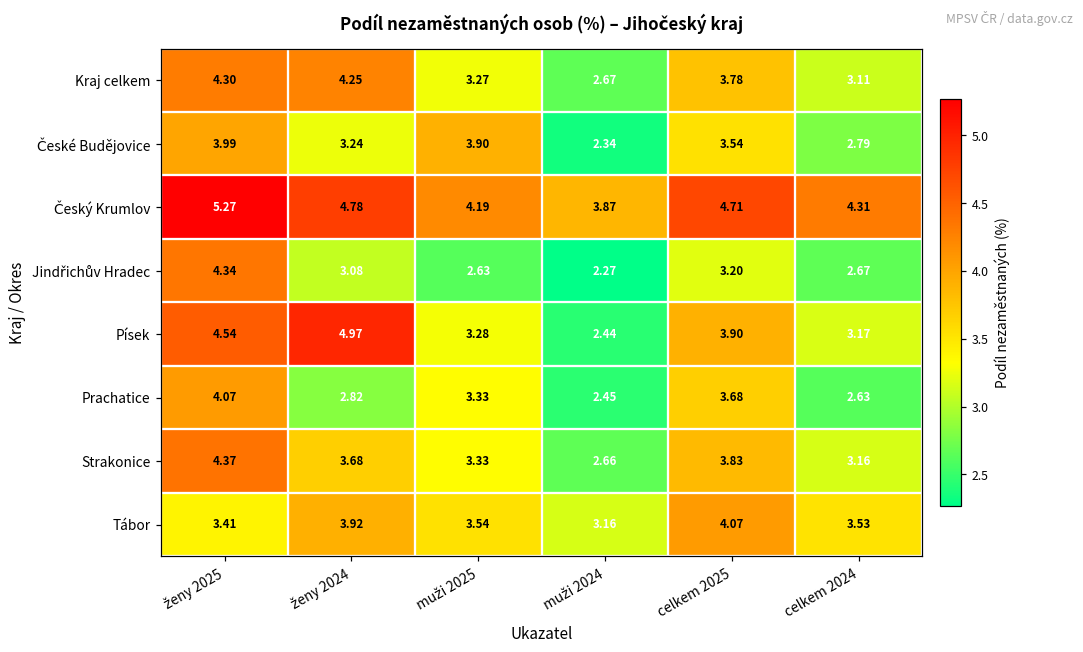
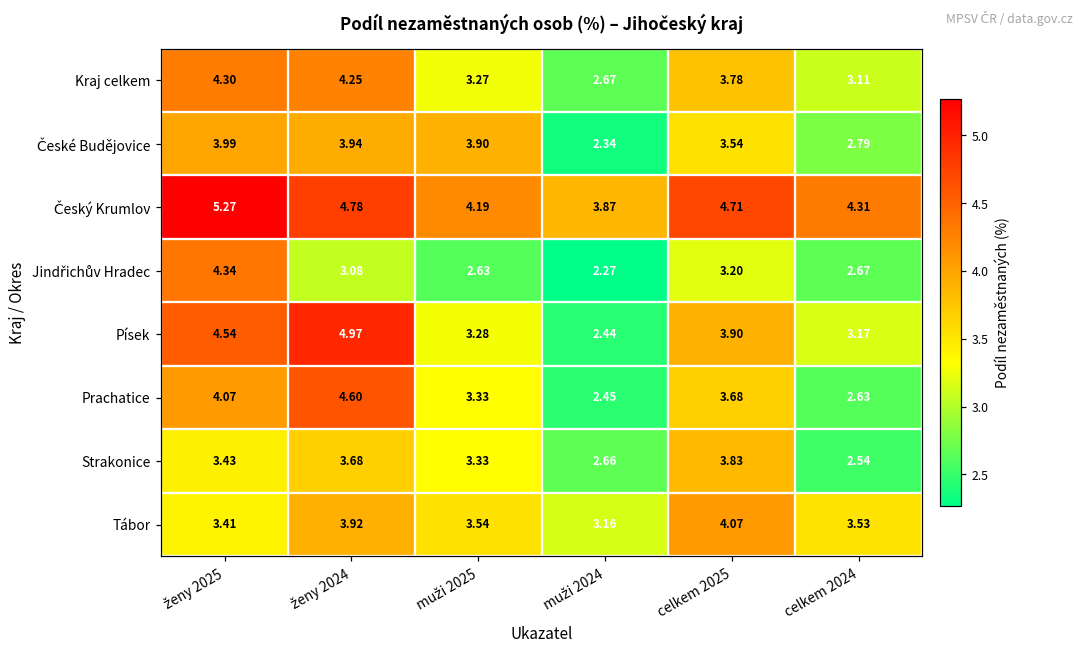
České Budějovice, ženy 2024: 3.24 -> 3.94
Prachatice, ženy 2024: 2.82 -> 4.60
Strakonice, ženy 2025: 4.37 -> 3.43
Strakonice, celkem 2024: 3.16 -> 2.54
